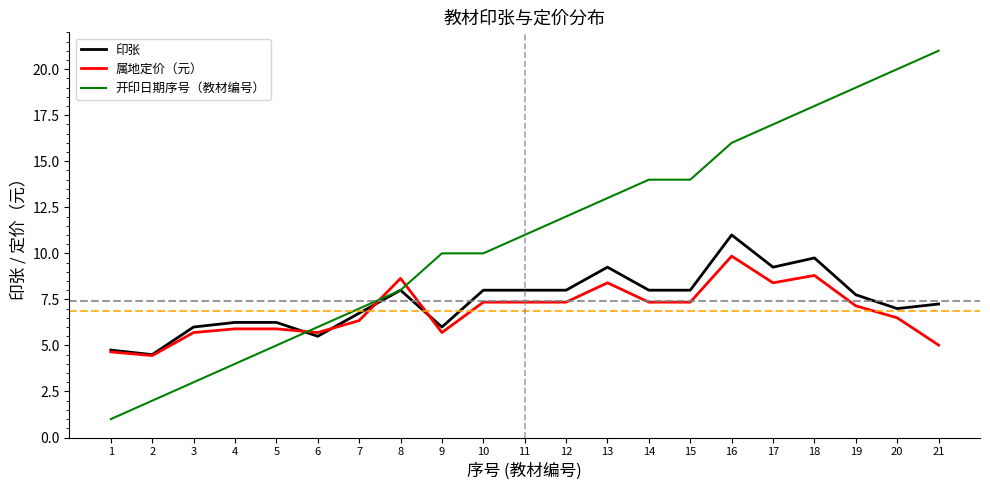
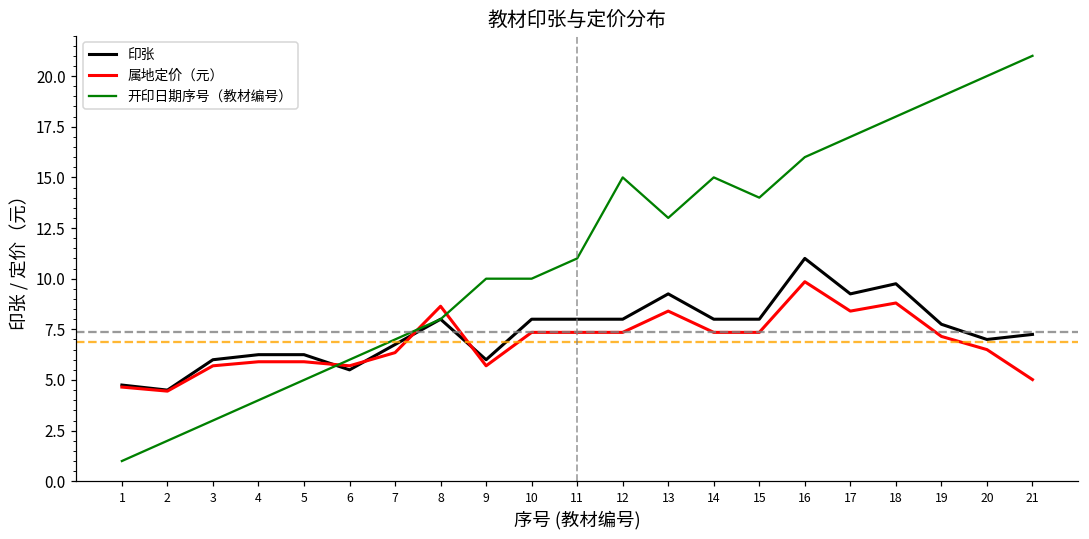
开印日期序号（教材编号）, 12: 12 -> 15
开印日期序号（教材编号）, 14: 14 -> 15
